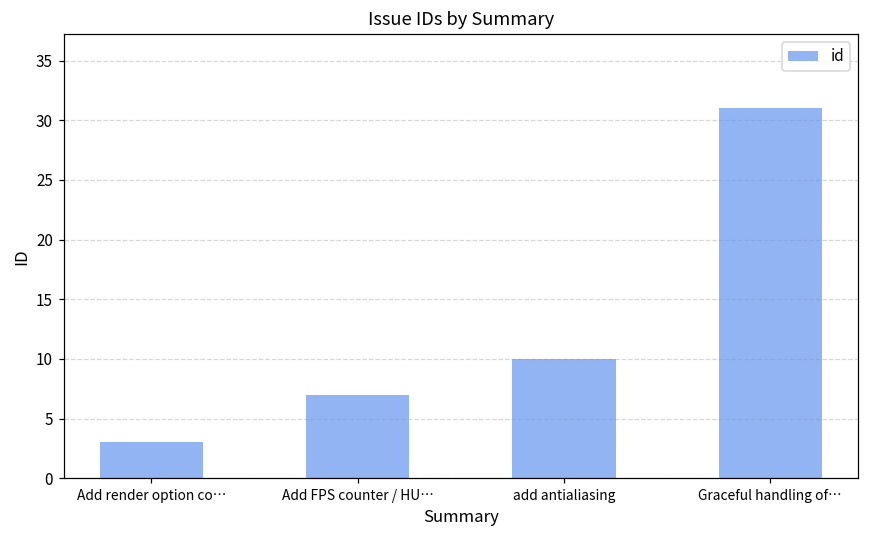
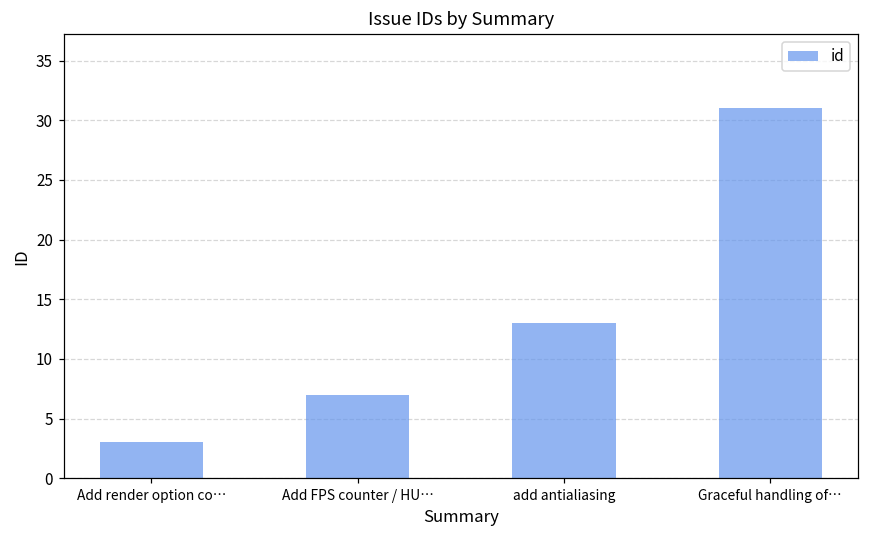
add antialiasing: 10 -> 13
